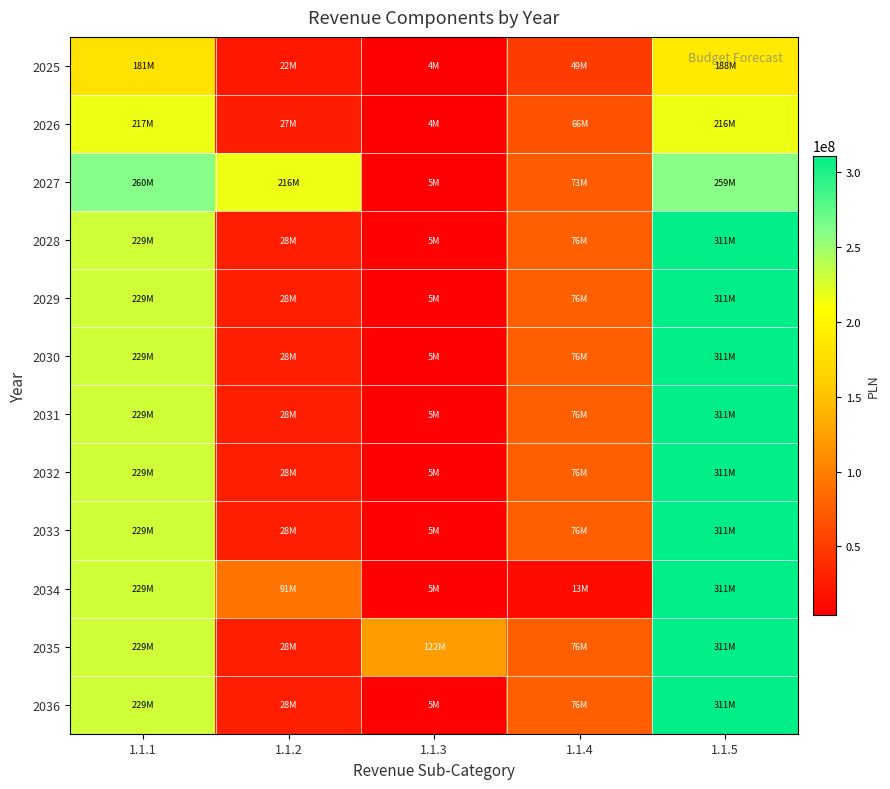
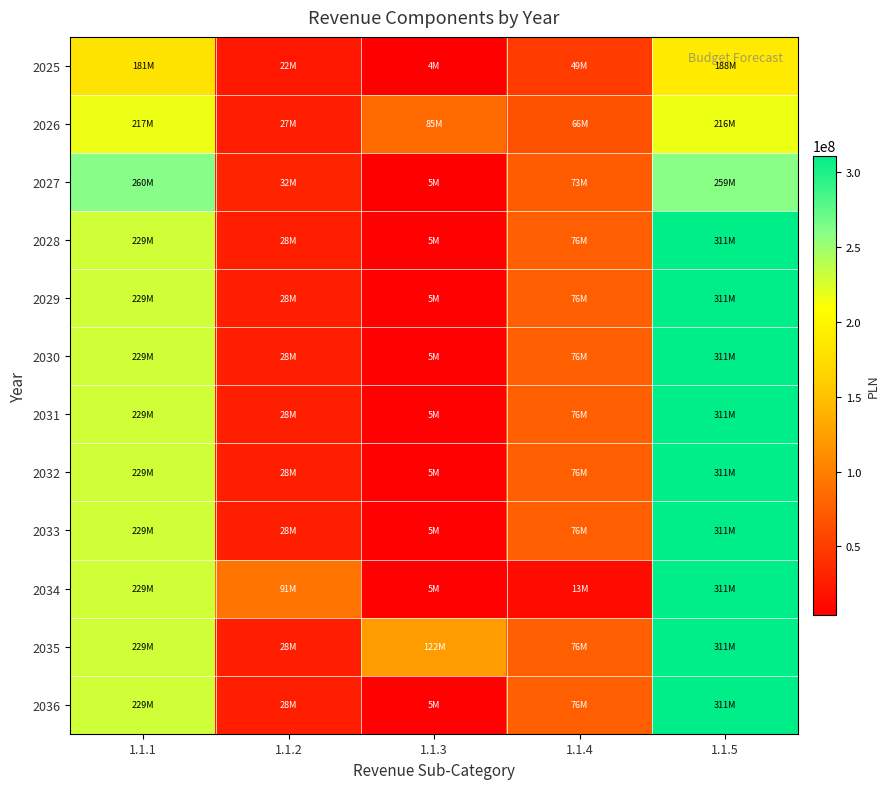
2026, 1.1.3: 4M -> 85M
2027, 1.1.2: 216M -> 32M
